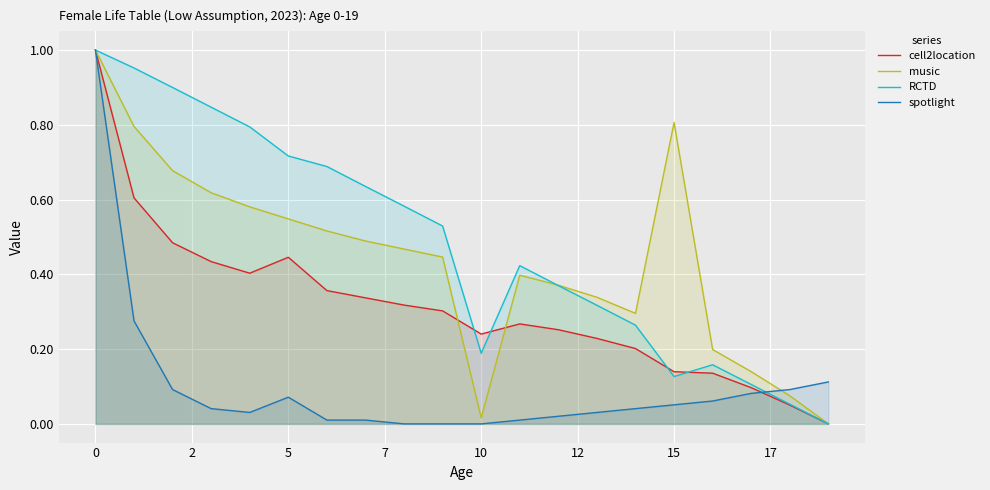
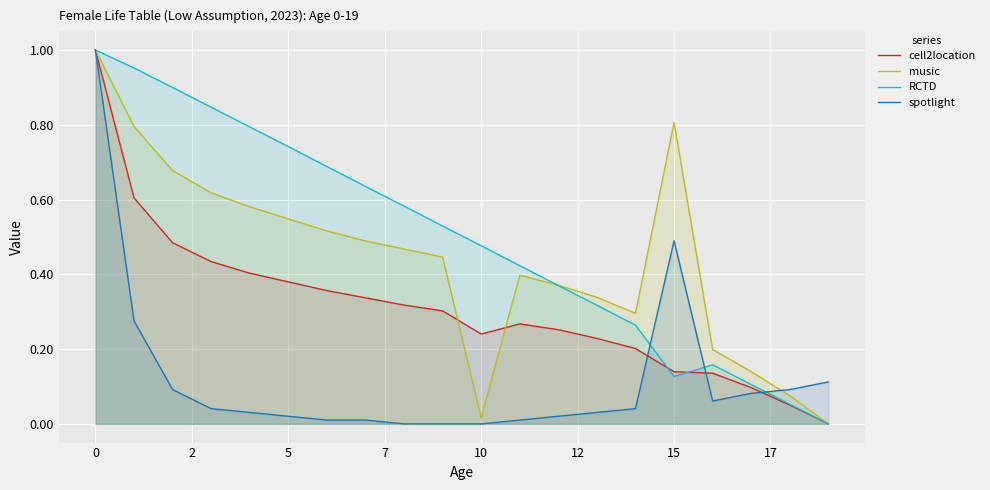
cell2location, 5: 0.45 -> 0.38
RCTD, 5: 0.72 -> 0.74
spotlight, 5: 0.07 -> 0.02
RCTD, 10: 0.19 -> 0.48
spotlight, 15: 0.05 -> 0.49
